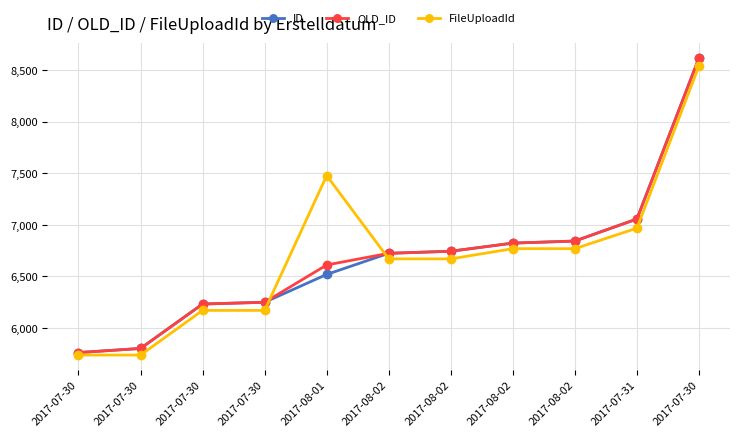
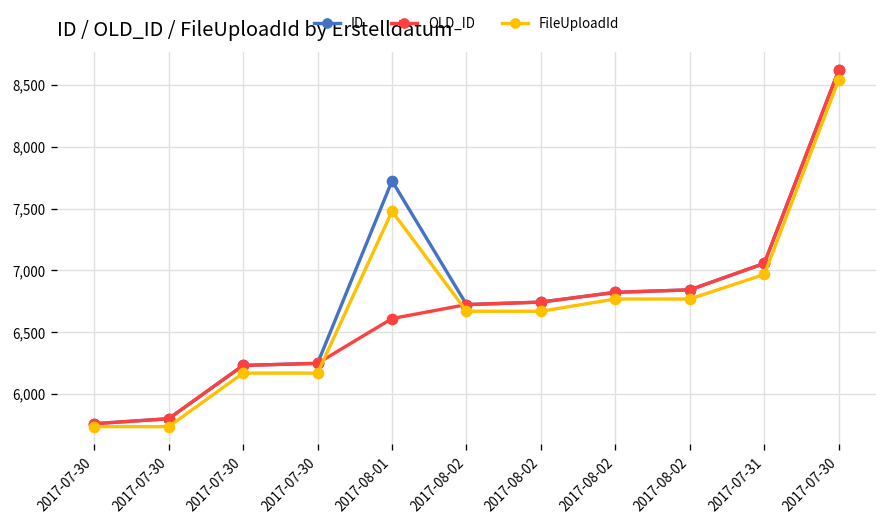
ID, 2017-08-01: 6,520 -> 7,720
